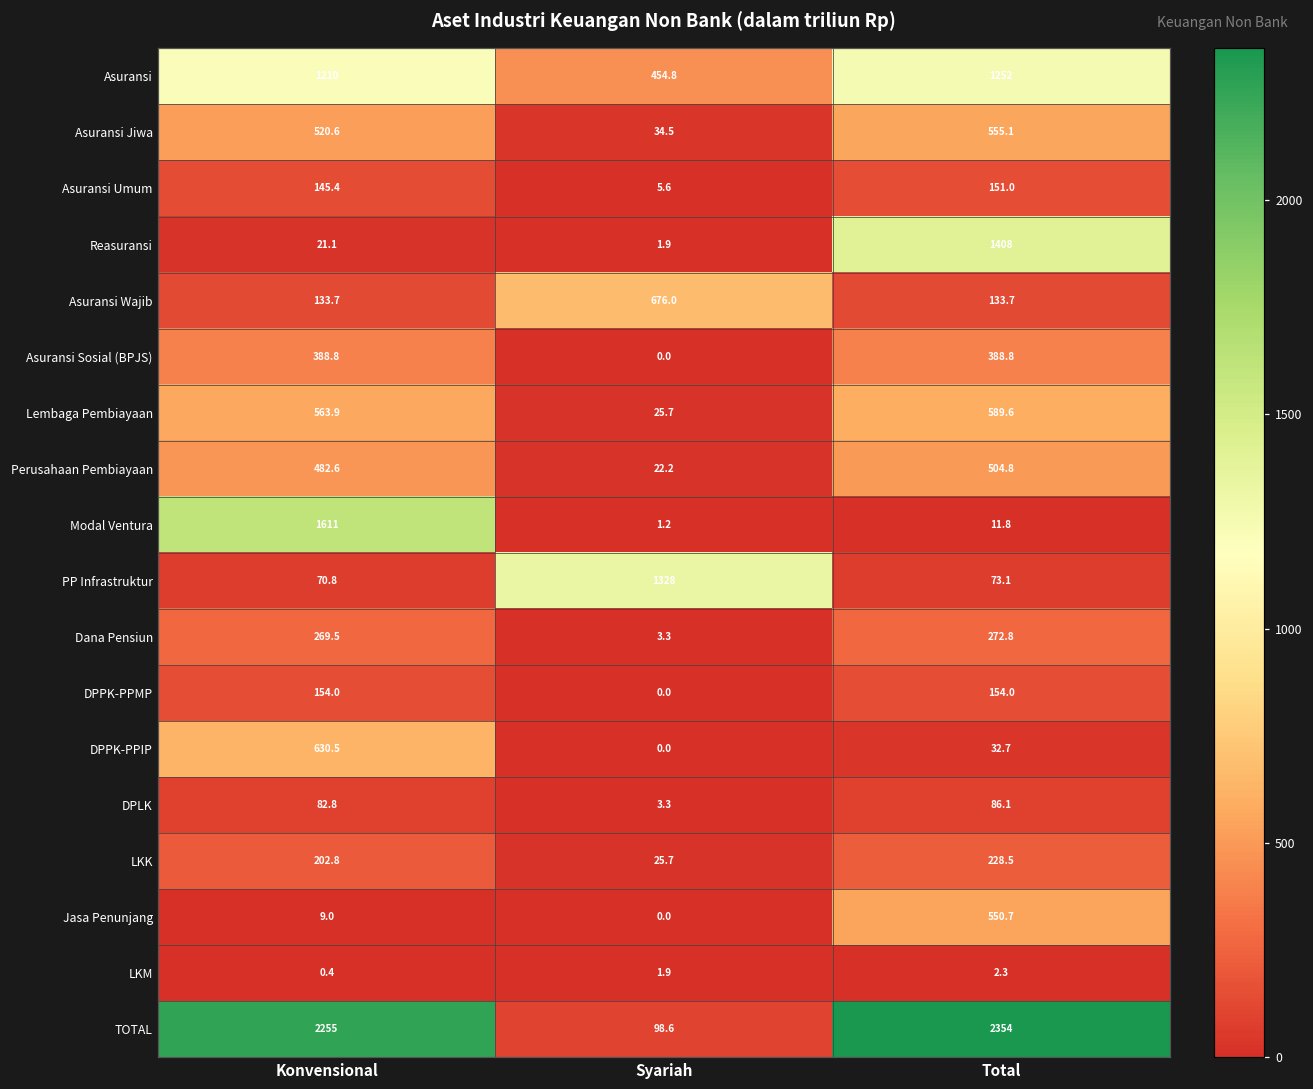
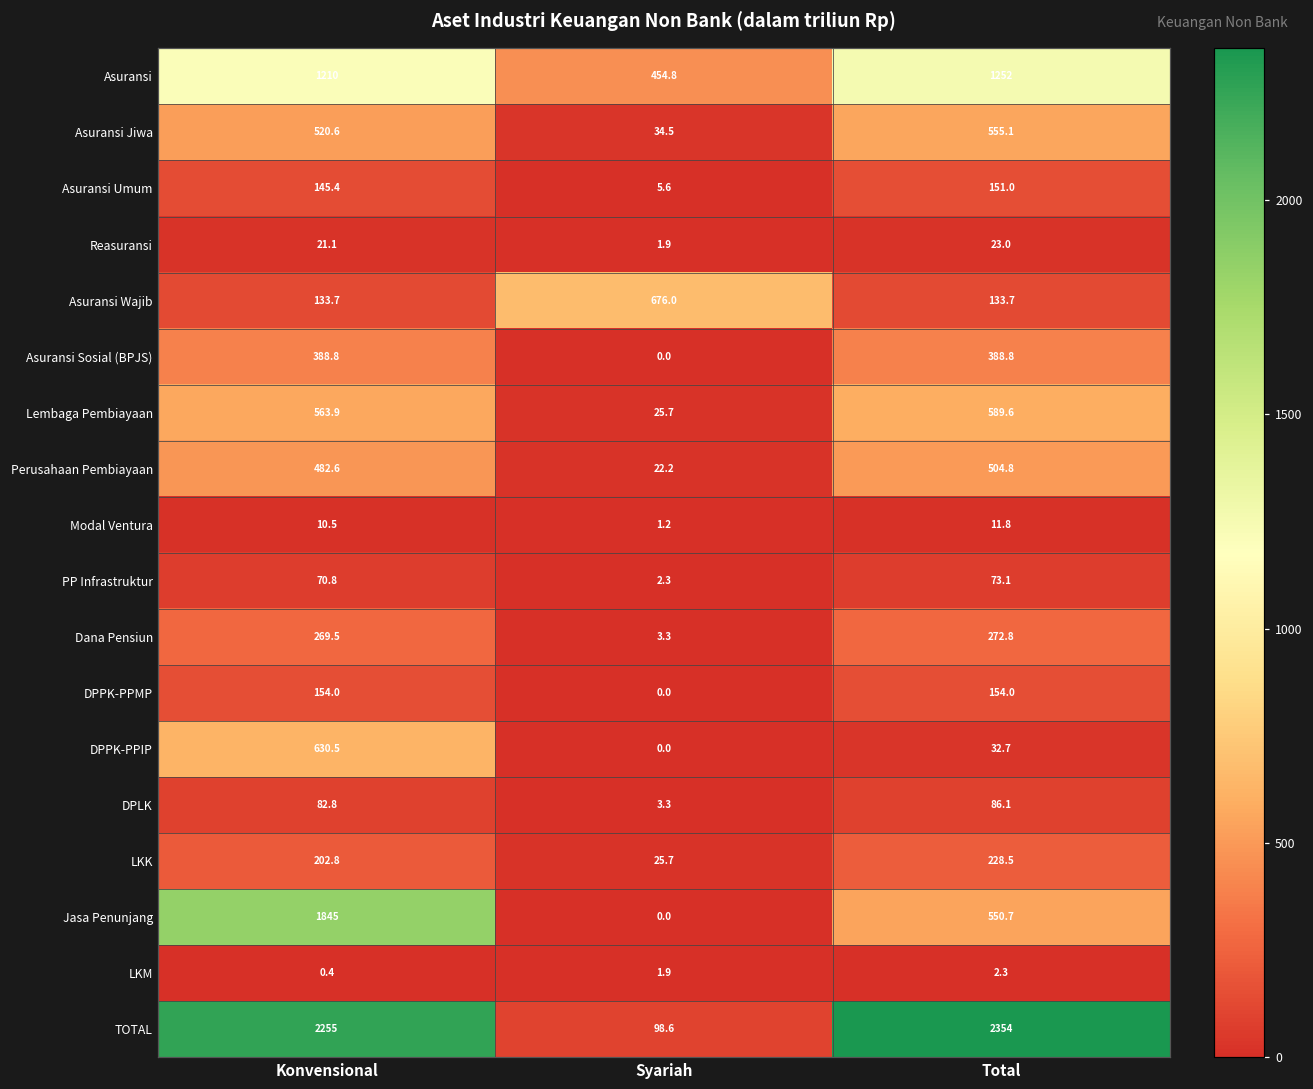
Reasuransi, Total: 1408 -> 23.0
Modal Ventura, Konvensional: 1611 -> 10.5
PP Infrastruktur, Syariah: 1328 -> 2.3
Jasa Penunjang, Konvensional: 9.0 -> 1845
